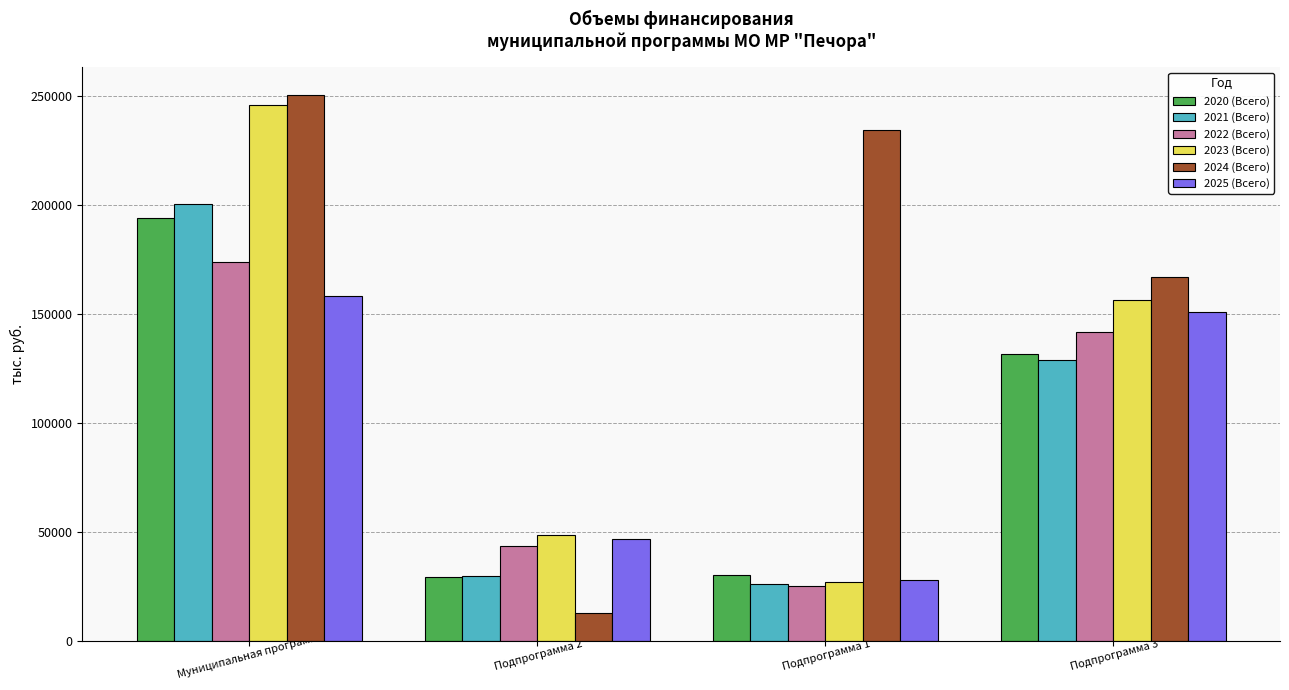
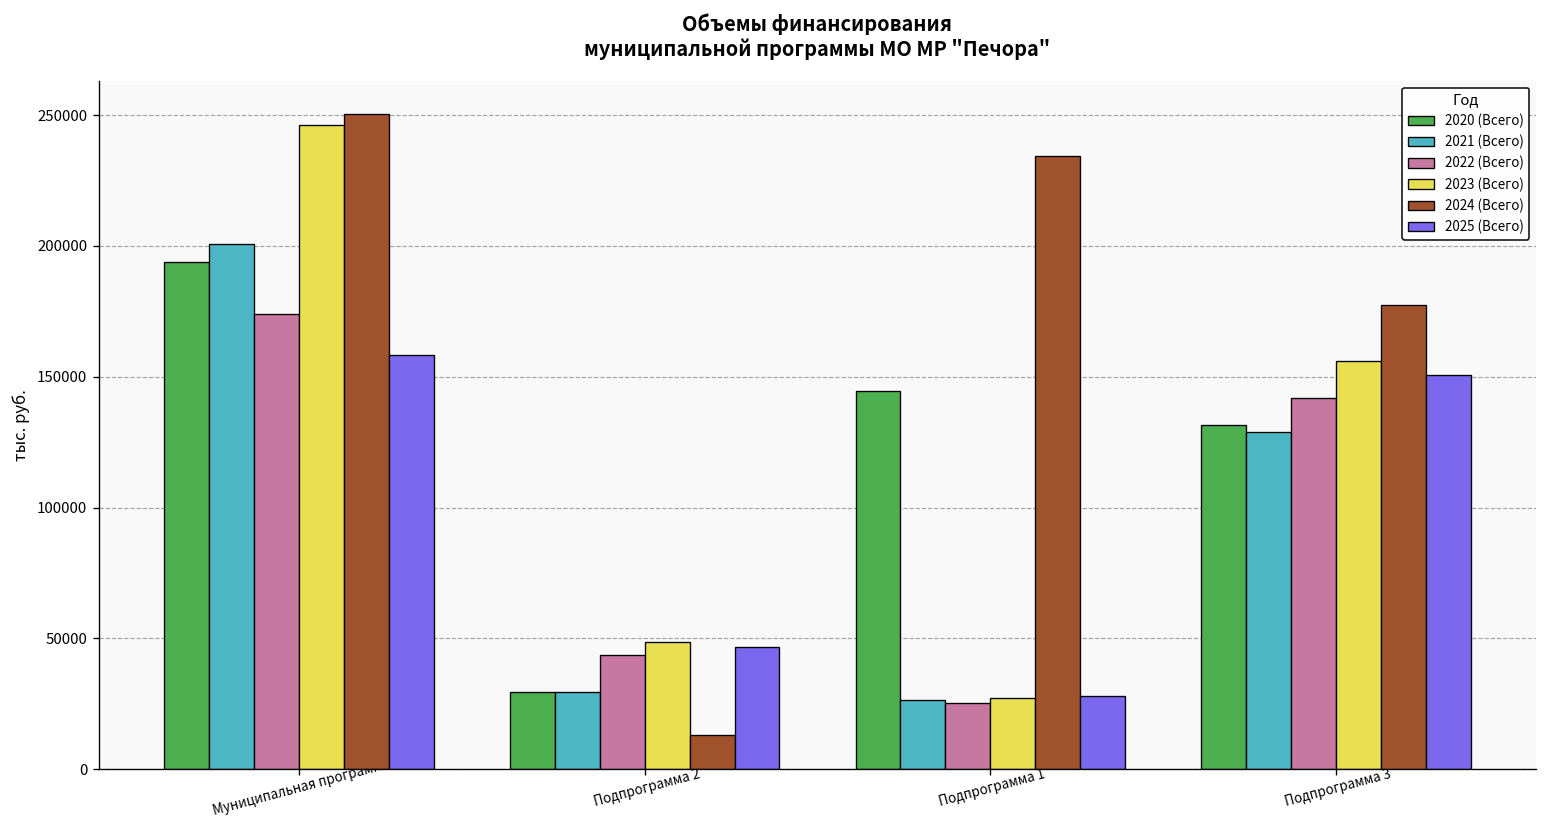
2020 (Всего), Подпрограмма 1: 30000 -> 144000
2024 (Всего), Подпрограмма 3: 167000 -> 178000
